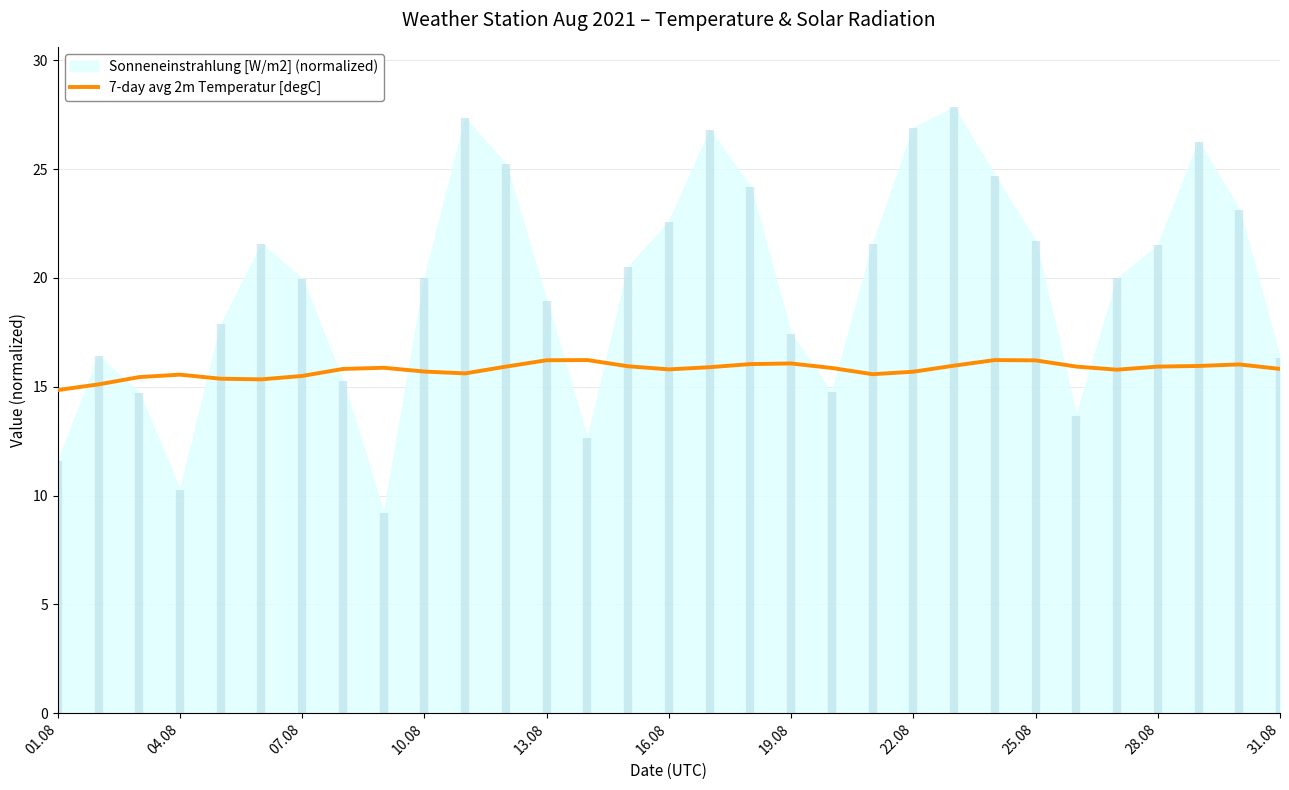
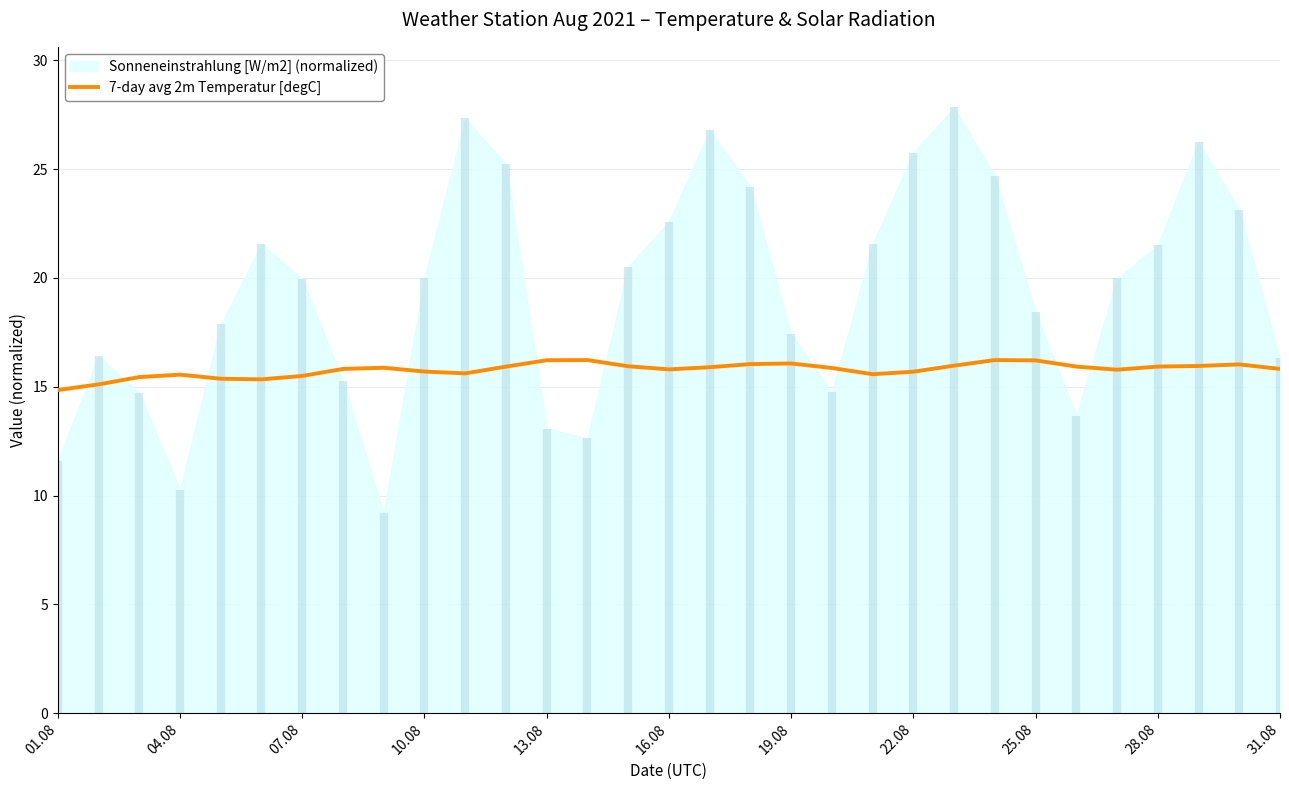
Sonneneinstrahlung [W/m2] (normalized), 13.08: 18.9 -> 13.1
Sonneneinstrahlung [W/m2] (normalized), 22.08: 26.9 -> 25.8
Sonneneinstrahlung [W/m2] (normalized), 25.08: 21.7 -> 18.4
